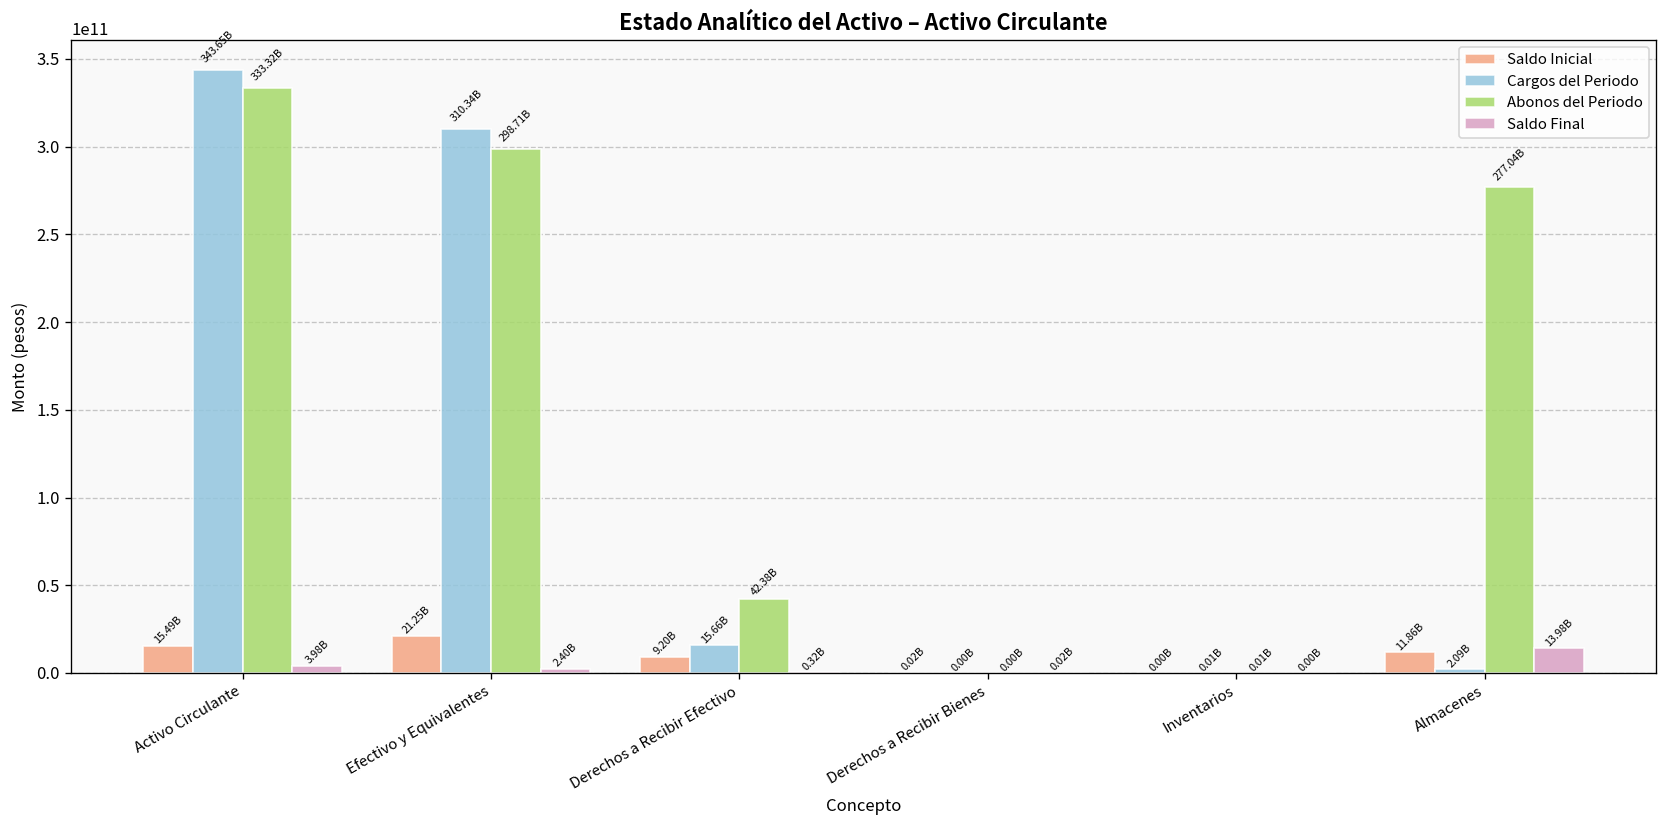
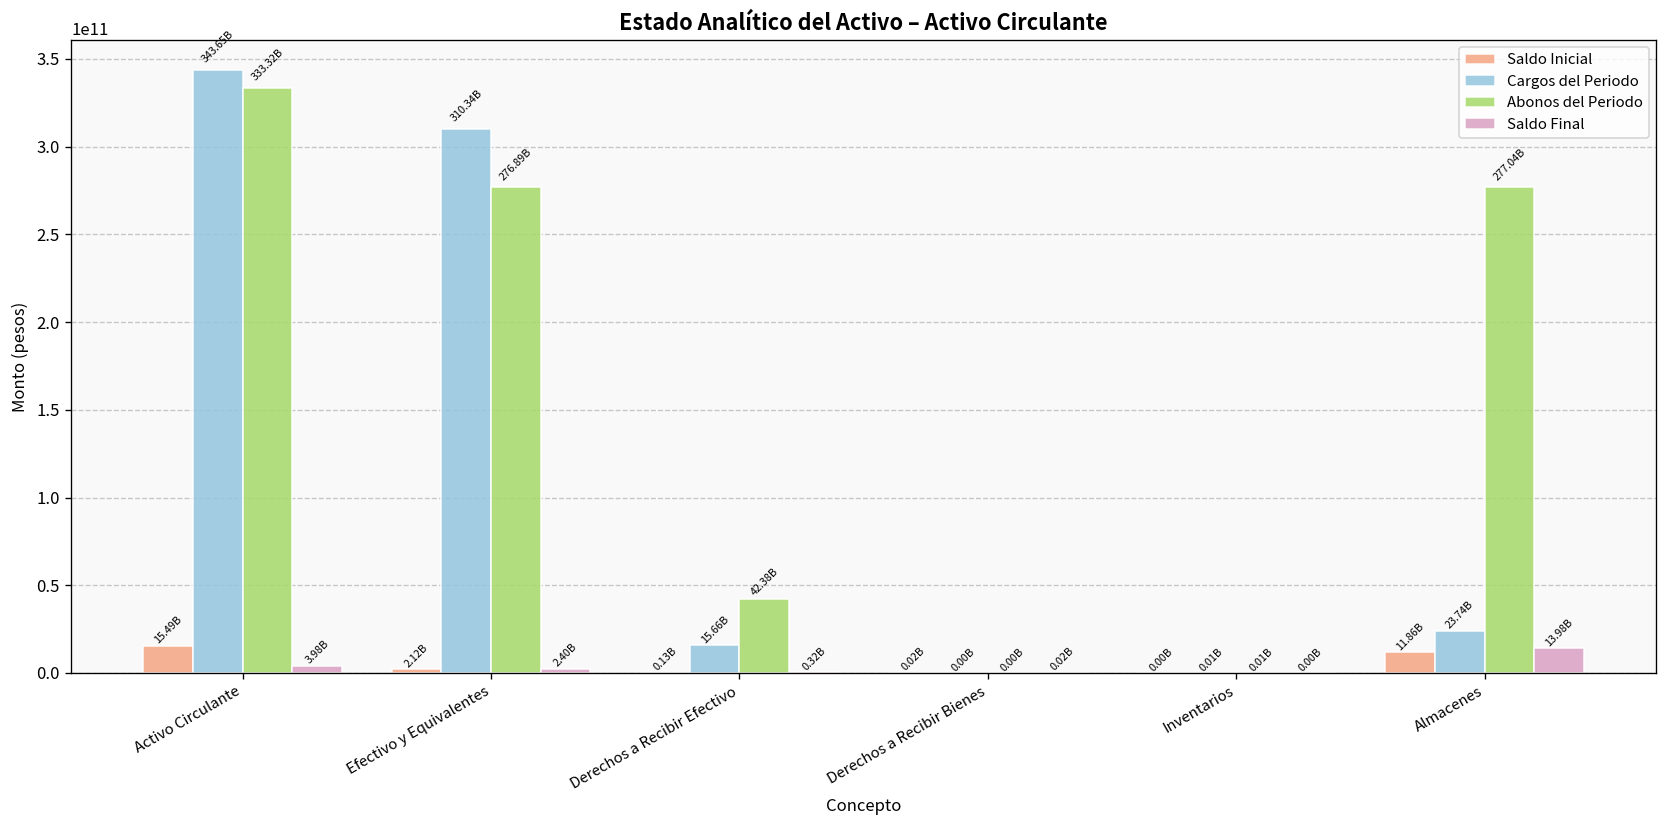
Saldo Inicial, Efectivo y Equivalentes: 21.25B -> 2.12B
Abonos del Periodo, Efectivo y Equivalentes: 298.71B -> 276.89B
Saldo Inicial, Derechos a Recibir Efectivo: 9.20B -> 0.13B
Cargos del Periodo, Almacenes: 2.09B -> 23.74B
